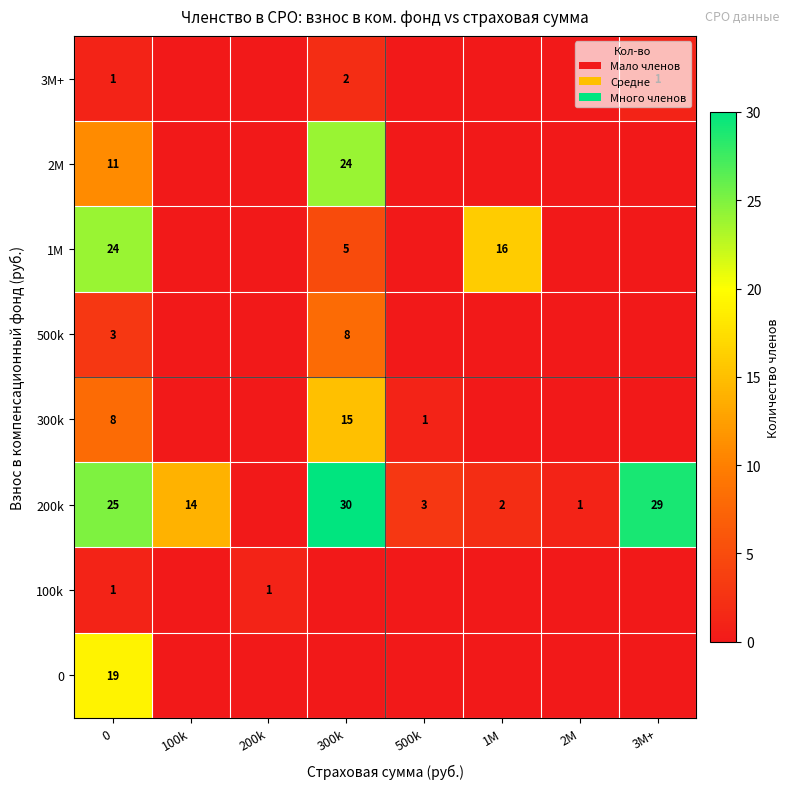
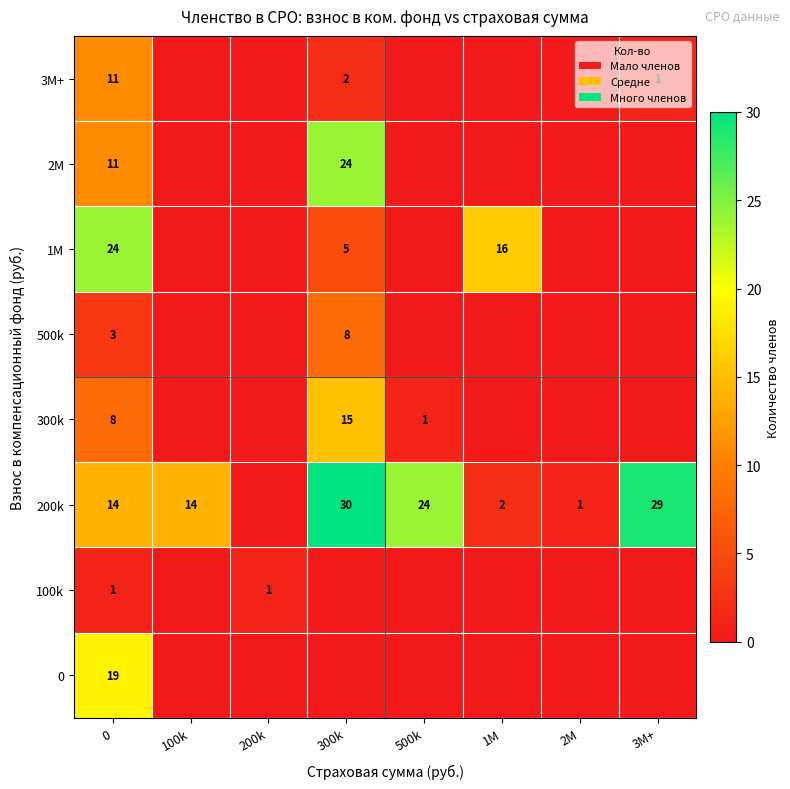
3M+, 0: 1 -> 11
200k, 0: 25 -> 14
200k, 500k: 3 -> 24
